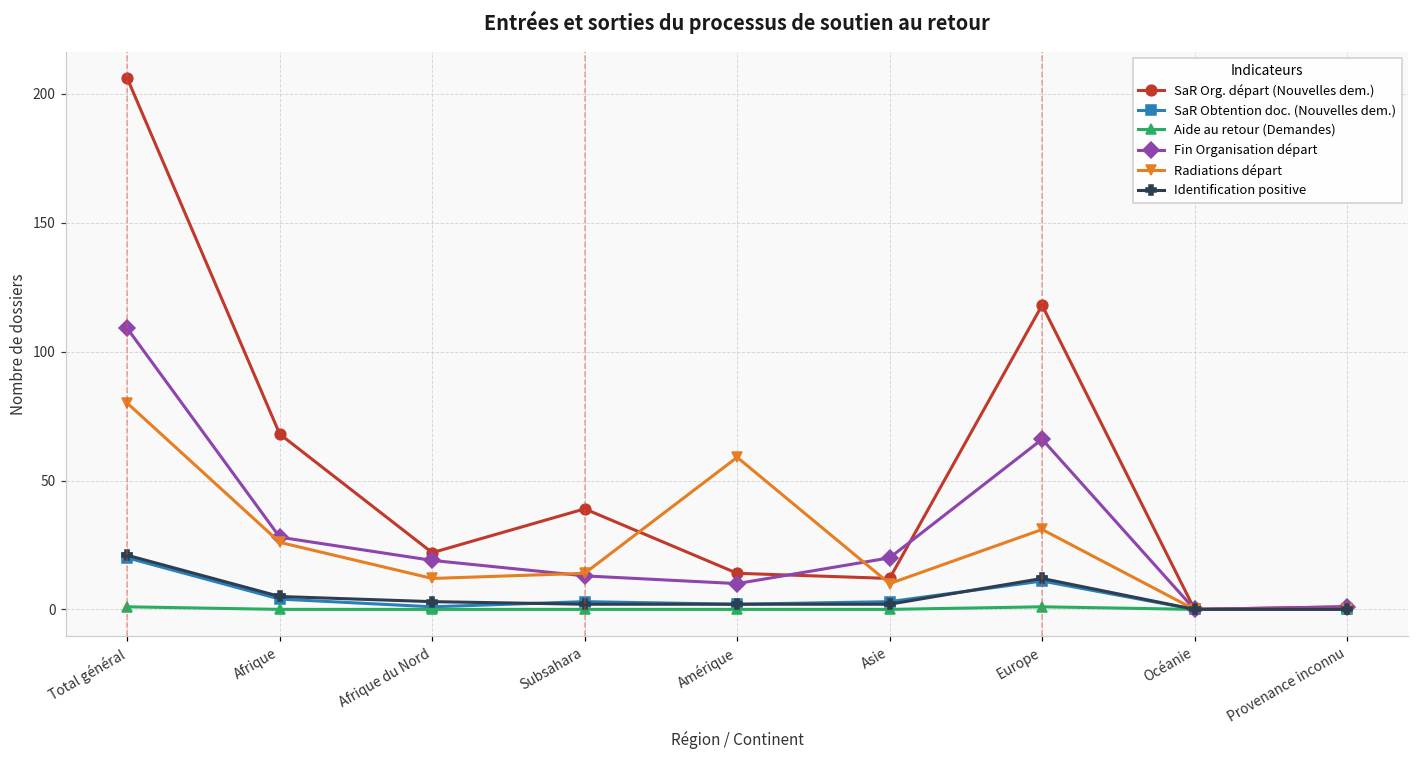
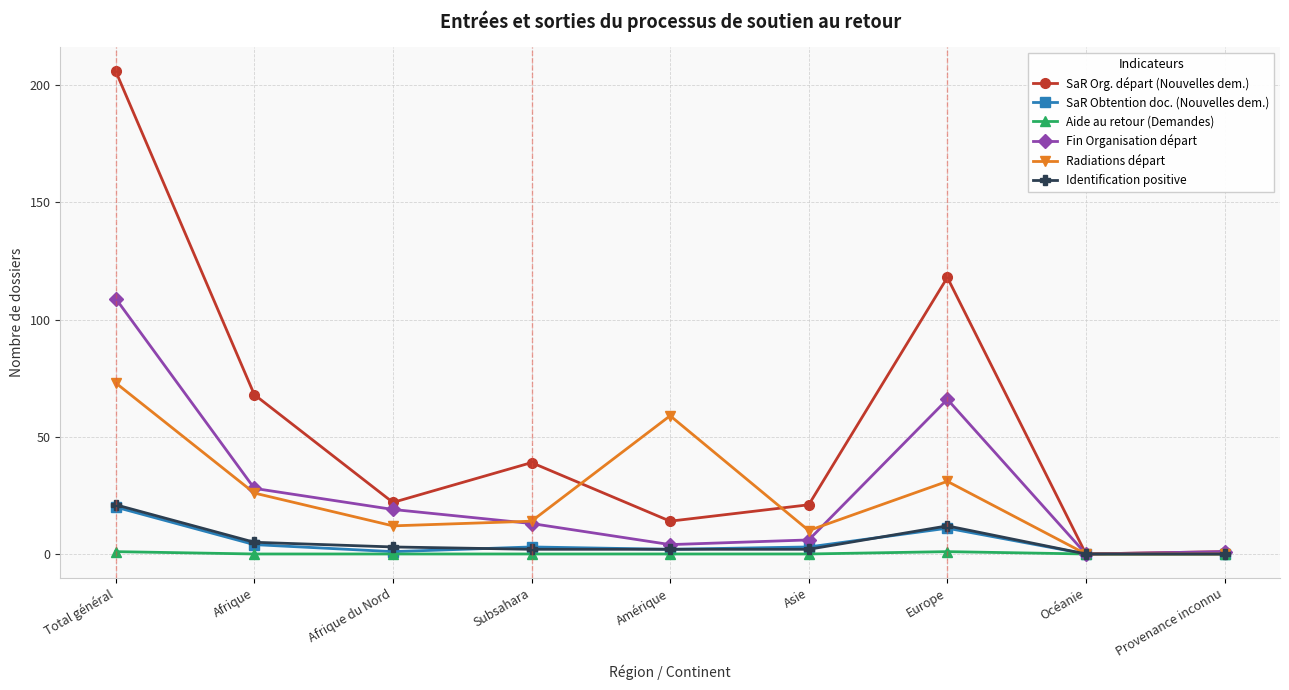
Radiations départ, Total général: 80 -> 73
Fin Organisation départ, Amérique: 10 -> 4
SaR Org. départ (Nouvelles dem.), Asie: 12 -> 21
Fin Organisation départ, Asie: 20 -> 6
